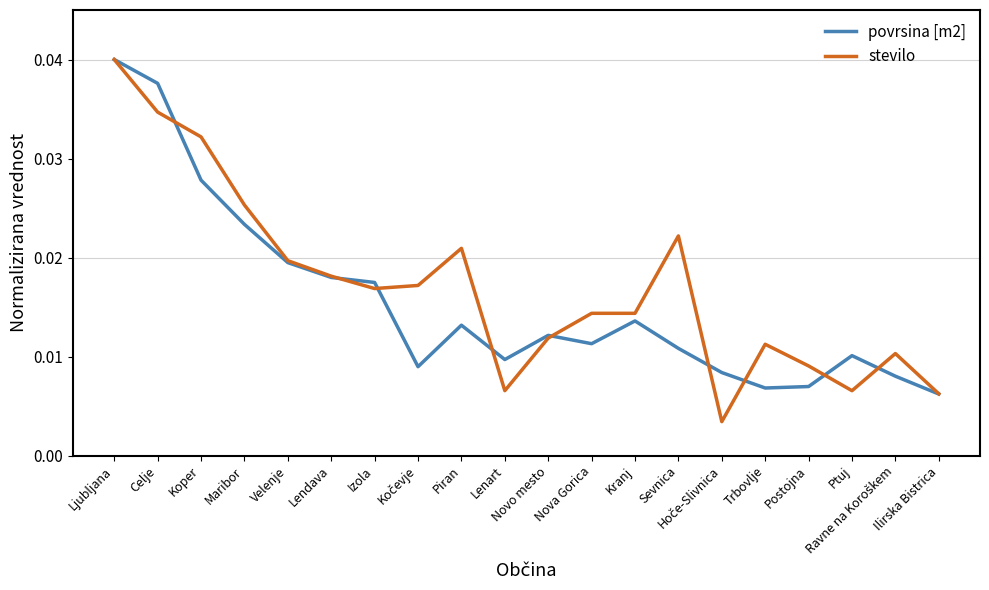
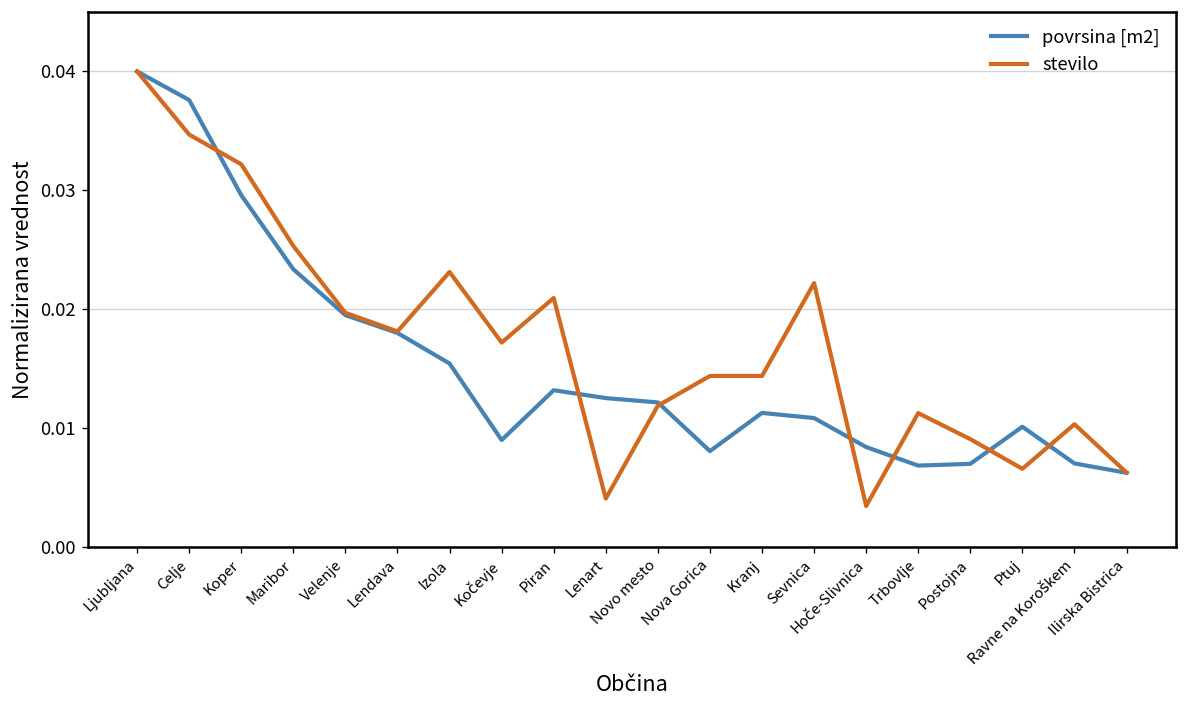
povrsina [m2], Koper: 0.028 -> 0.030
povrsina [m2], Izola: 0.017 -> 0.015
stevilo, Izola: 0.017 -> 0.023
povrsina [m2], Lenart: 0.010 -> 0.013
stevilo, Lenart: 0.007 -> 0.004
povrsina [m2], Nova Gorica: 0.011 -> 0.008
povrsina [m2], Kranj: 0.014 -> 0.011
povrsina [m2], Ravne na Koroškem: 0.008 -> 0.007
